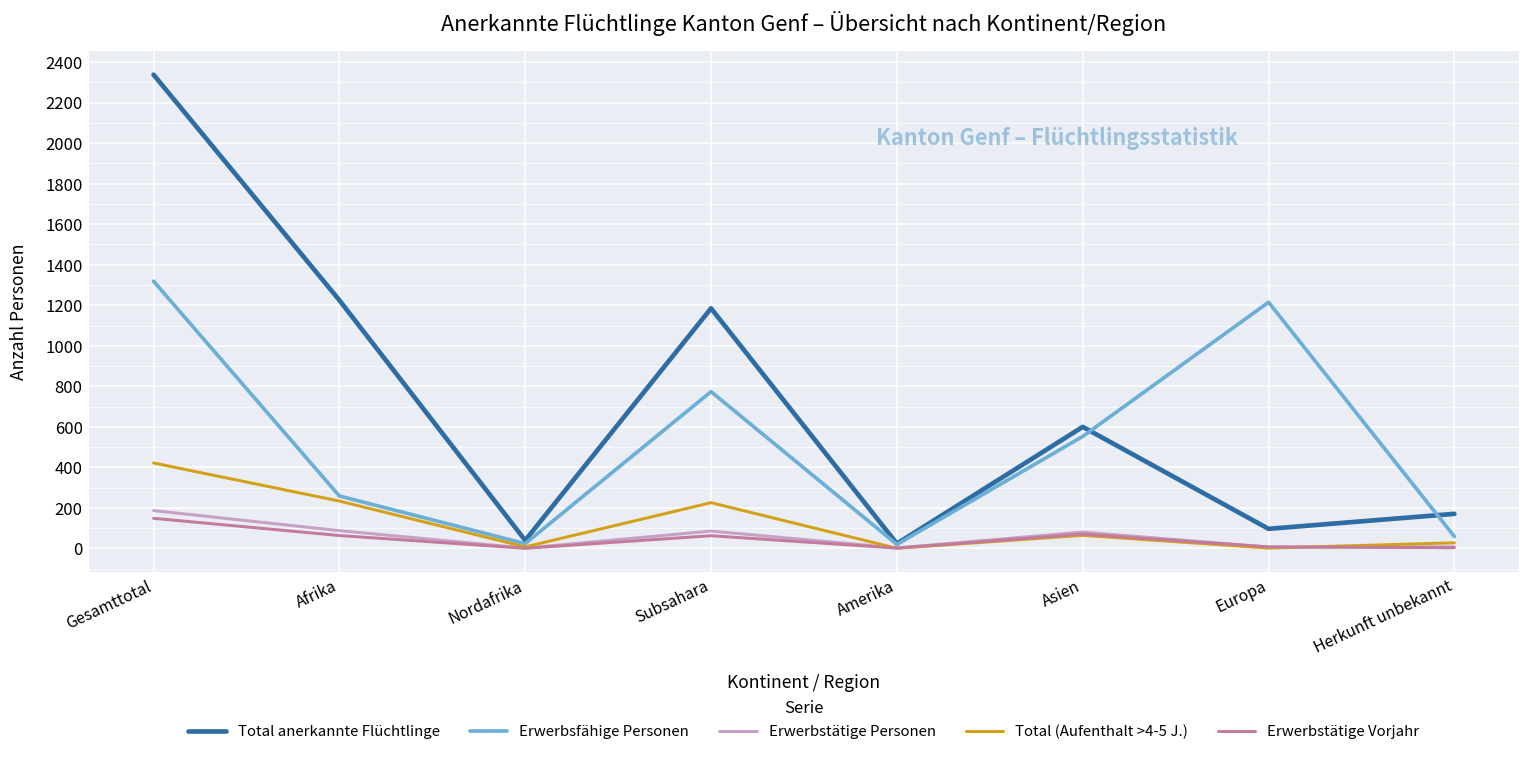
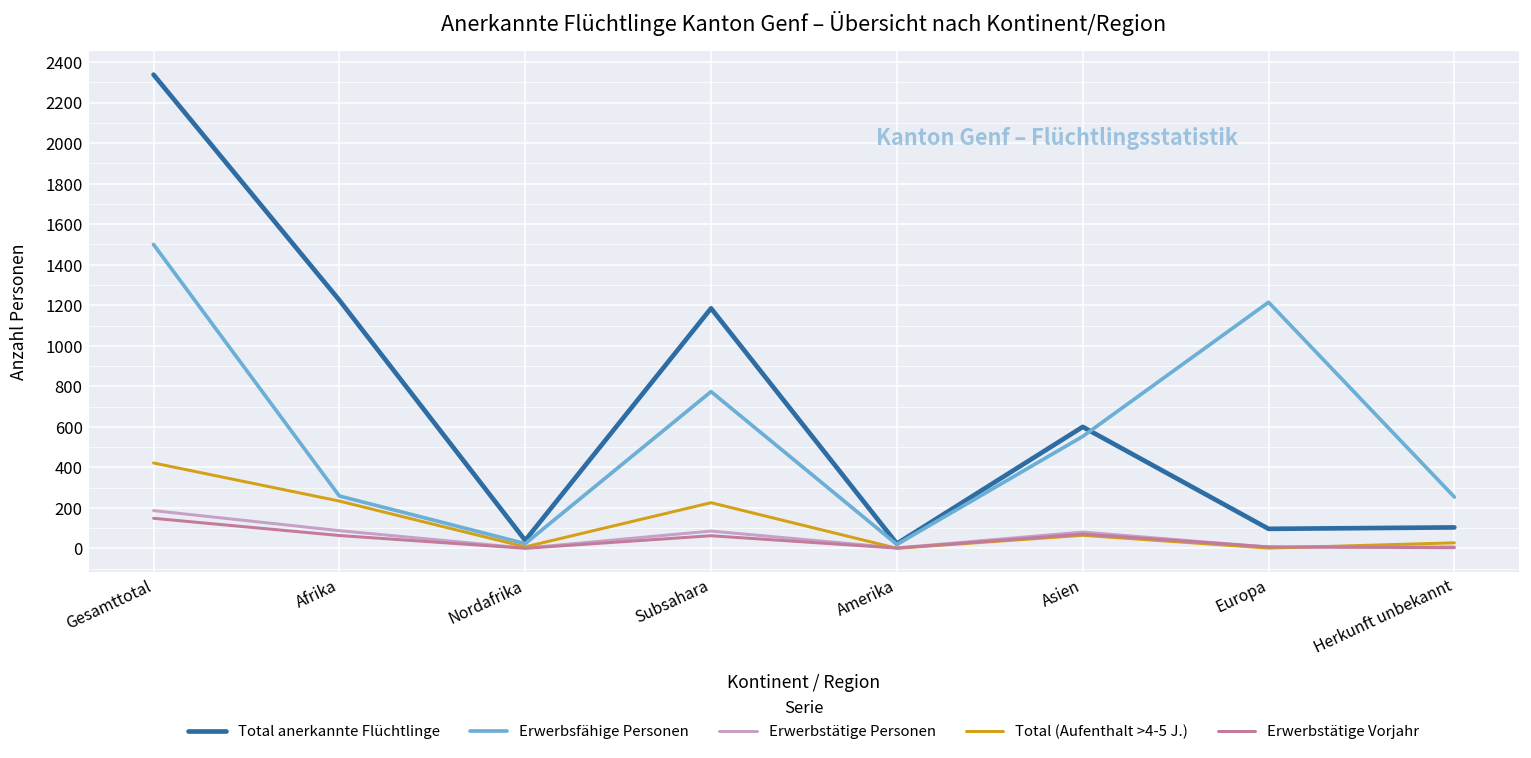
Erwerbsfähige Personen, Gesamttotal: 1320 -> 1500
Total anerkannte Flüchtlinge, Herkunft unbekannt: 170 -> 100
Erwerbsfähige Personen, Herkunft unbekannt: 60 -> 250
